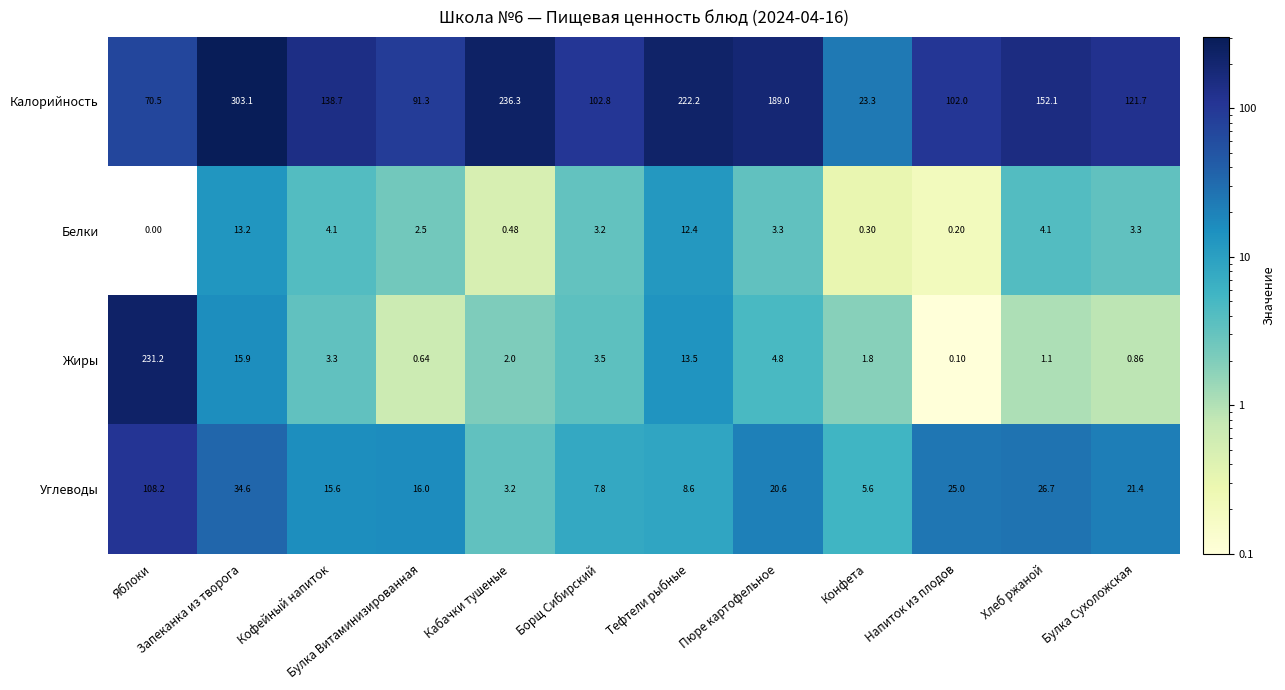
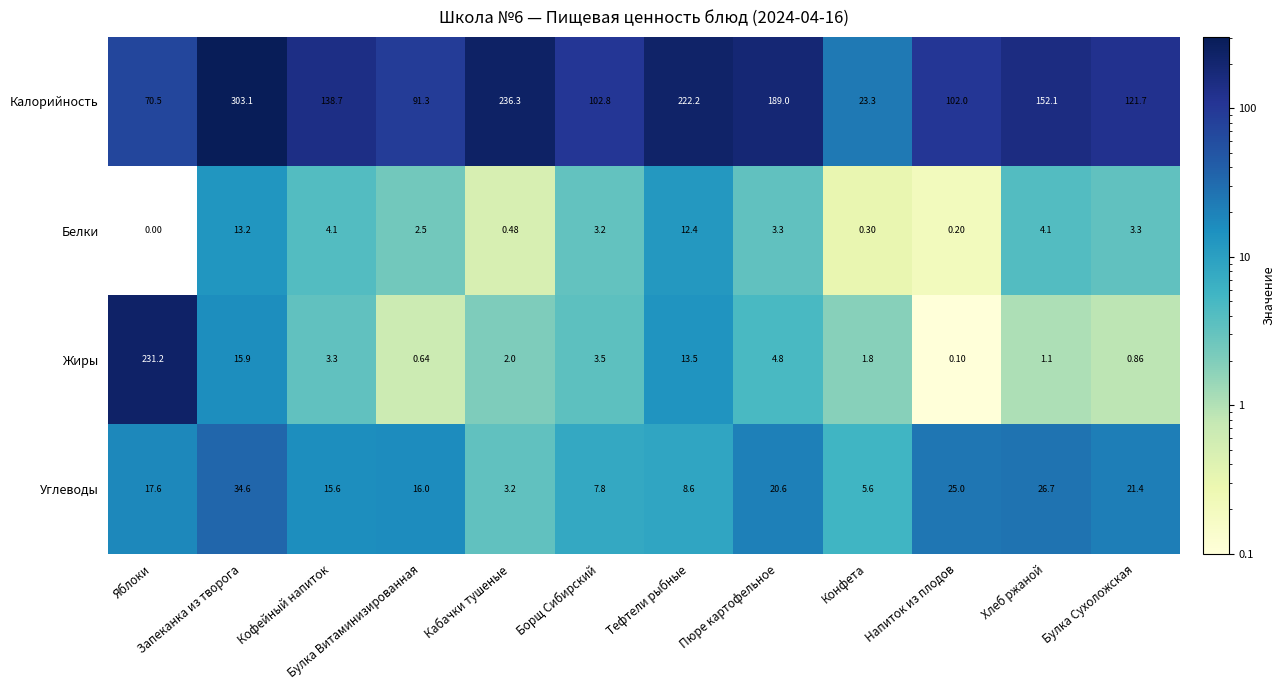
Углеводы, Яблоки: 108.2 -> 17.6
